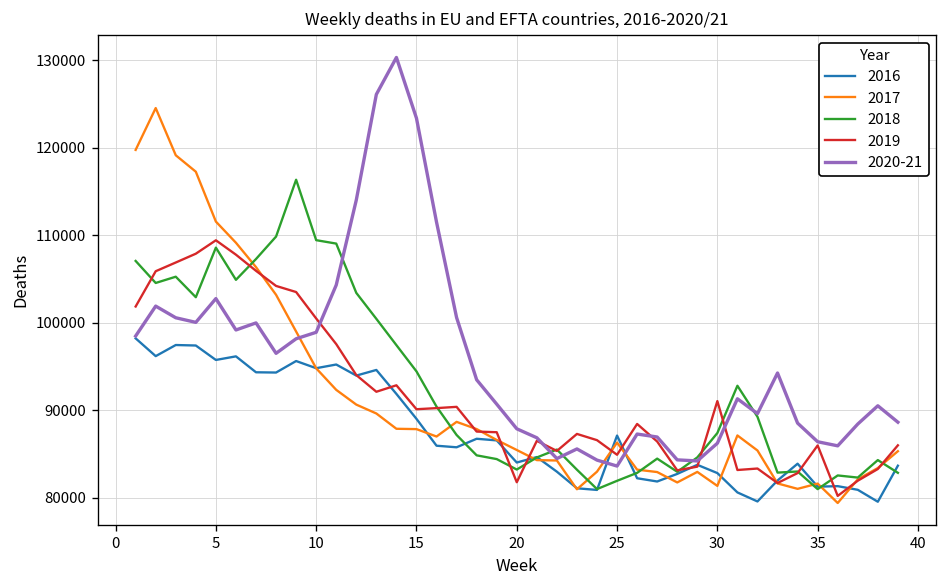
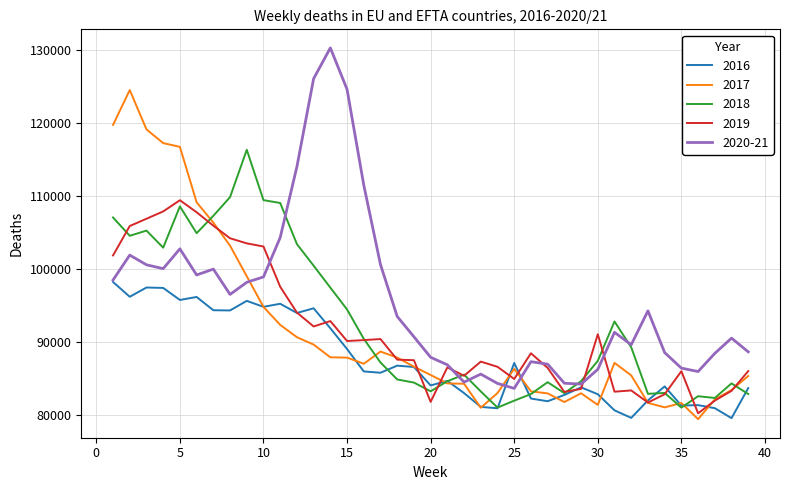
2017, 5: 112000 -> 117000
2019, 10: 101000 -> 103000
2020-21, 15: 123000 -> 125000
